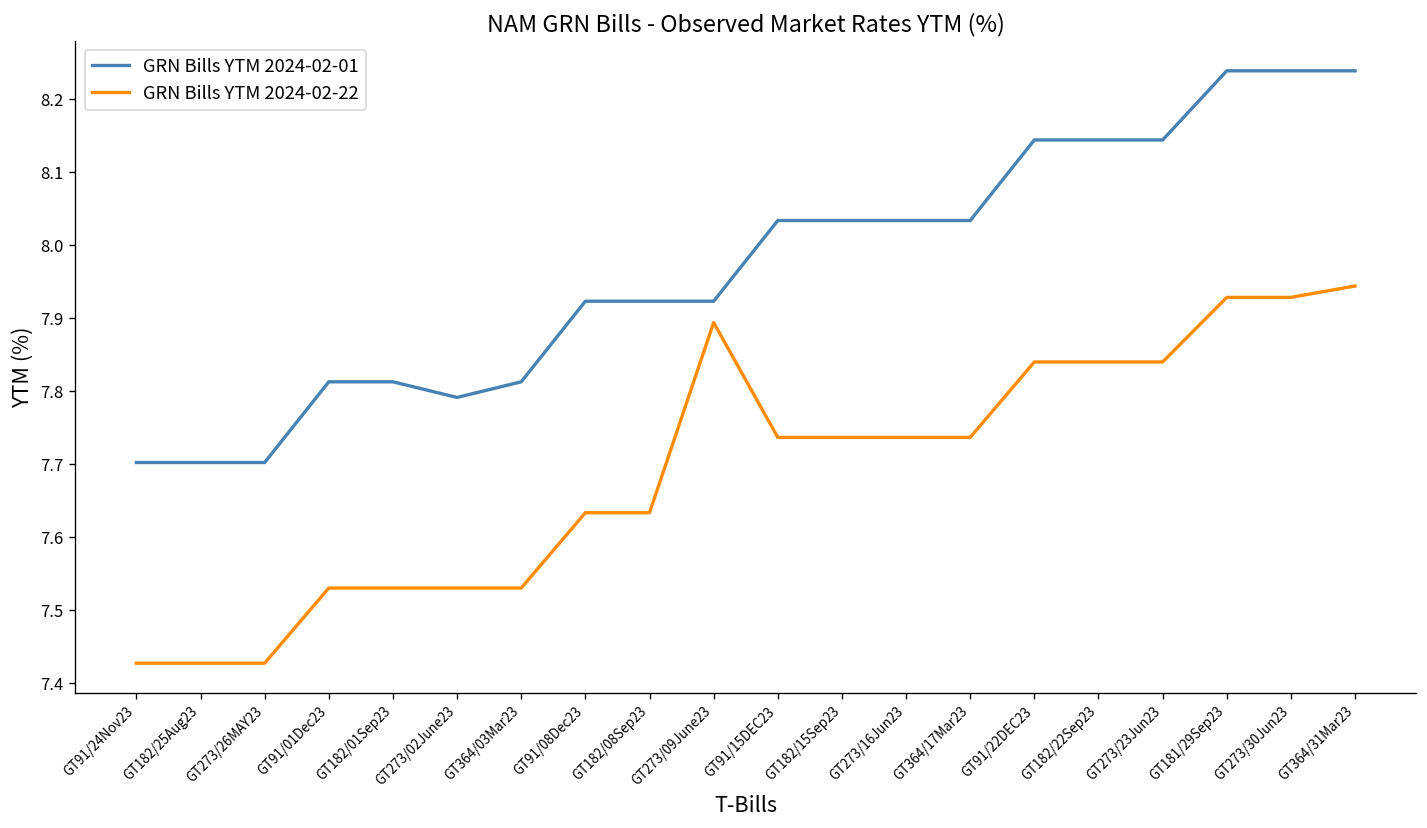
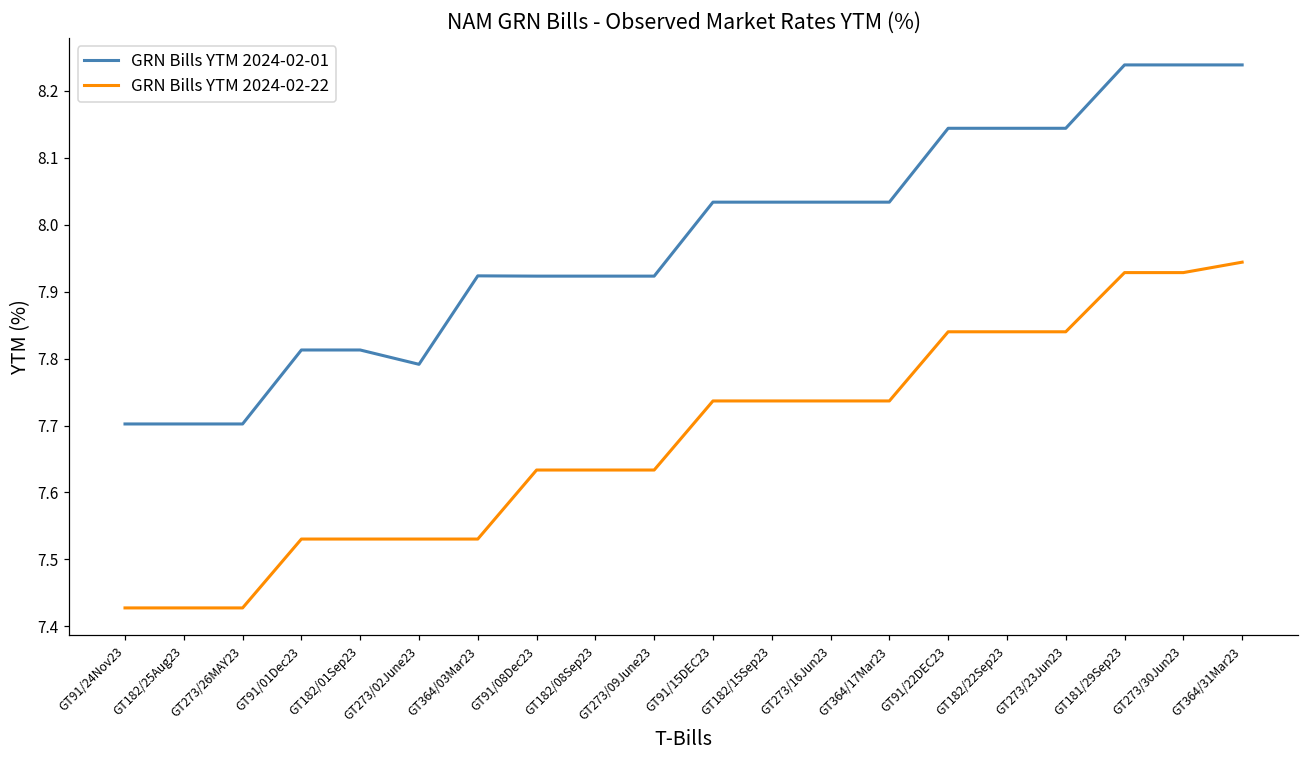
GRN Bills YTM 2024-02-01, GT364/03Mar23: 7.81 -> 7.92
GRN Bills YTM 2024-02-22, GT273/09June23: 7.89 -> 7.63
